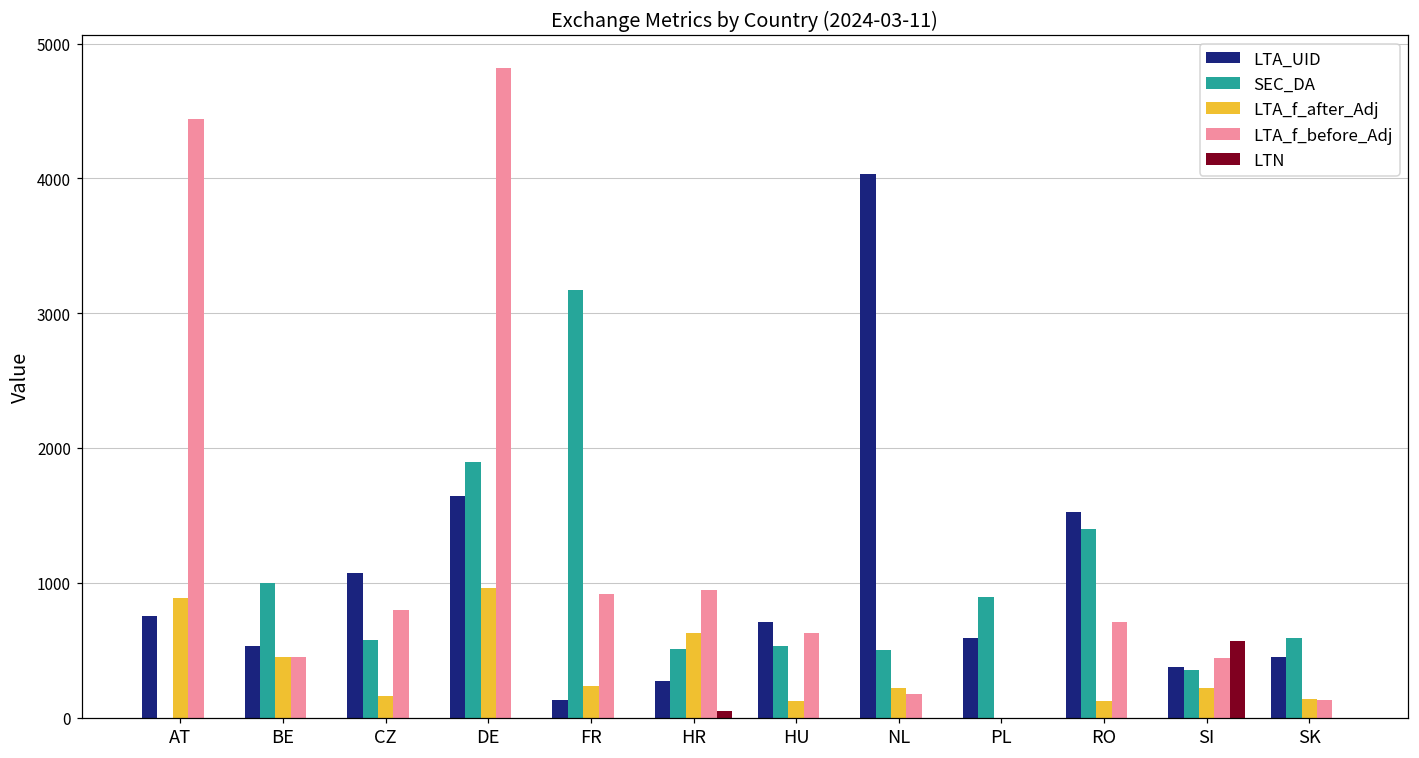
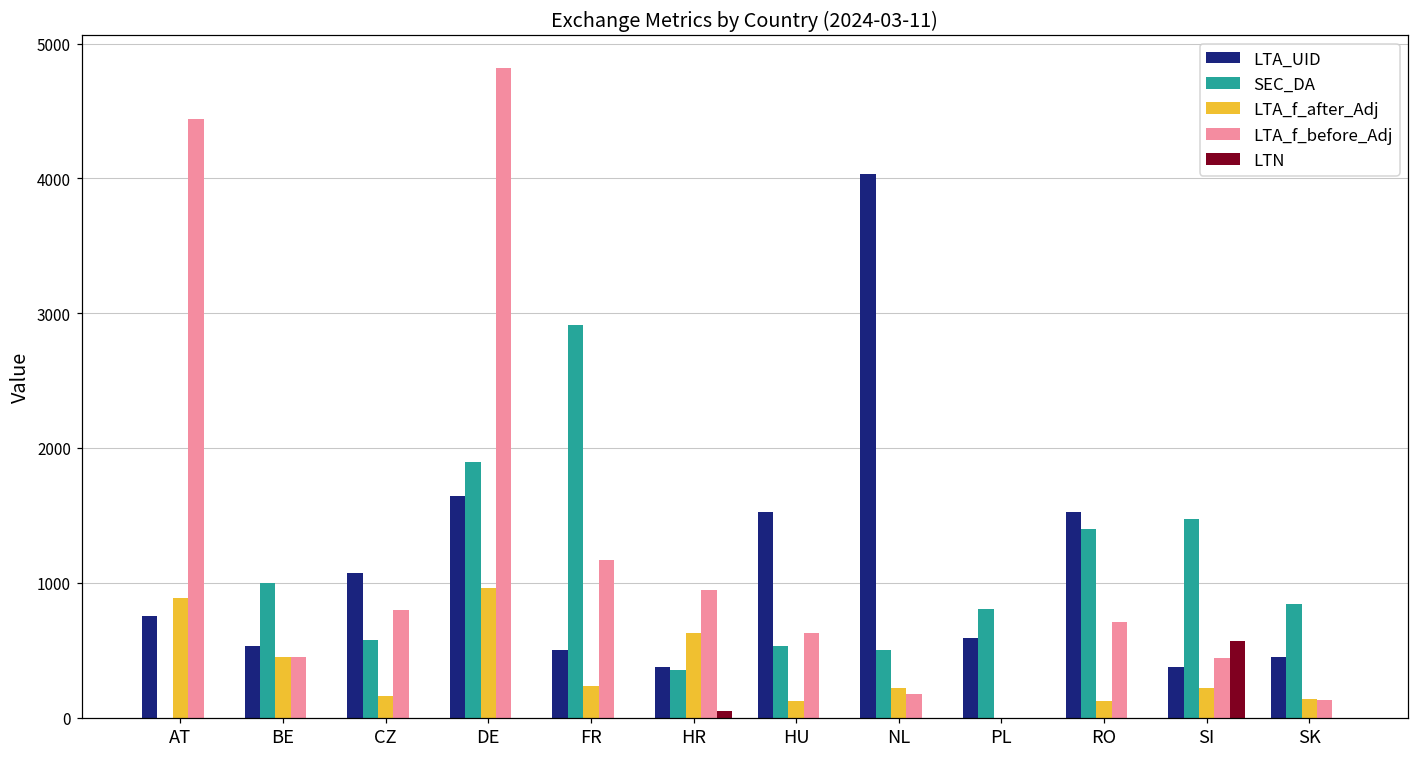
LTA_UID, FR: 130 -> 500
SEC_DA, FR: 3170 -> 2910
LTA_f_before_Adj, FR: 920 -> 1170
LTA_UID, HR: 270 -> 380
SEC_DA, HR: 510 -> 350
LTA_UID, HU: 710 -> 1530
SEC_DA, PL: 890 -> 800
SEC_DA, SI: 350 -> 1470
SEC_DA, SK: 590 -> 840
